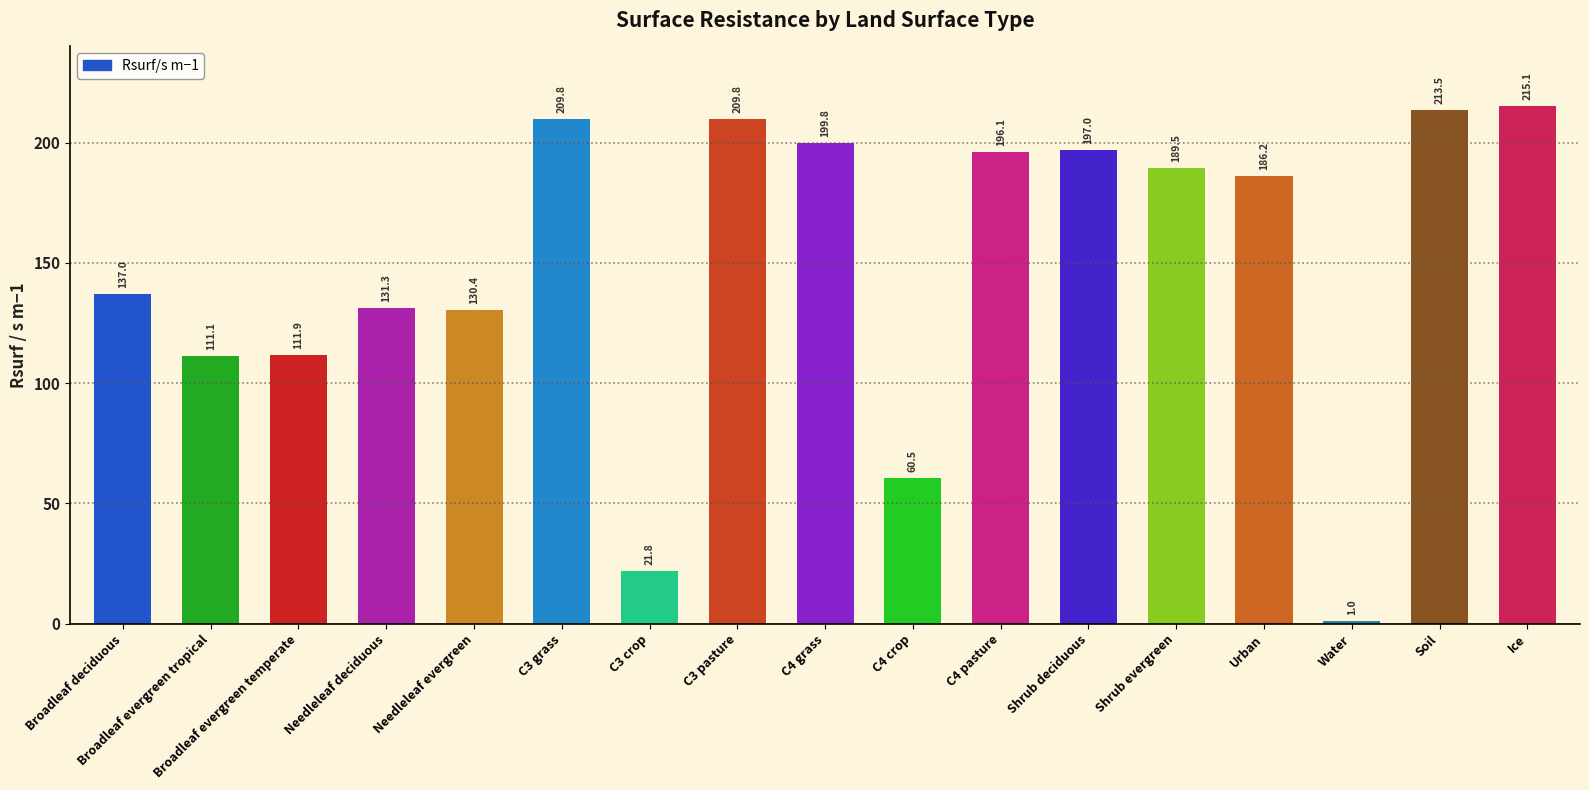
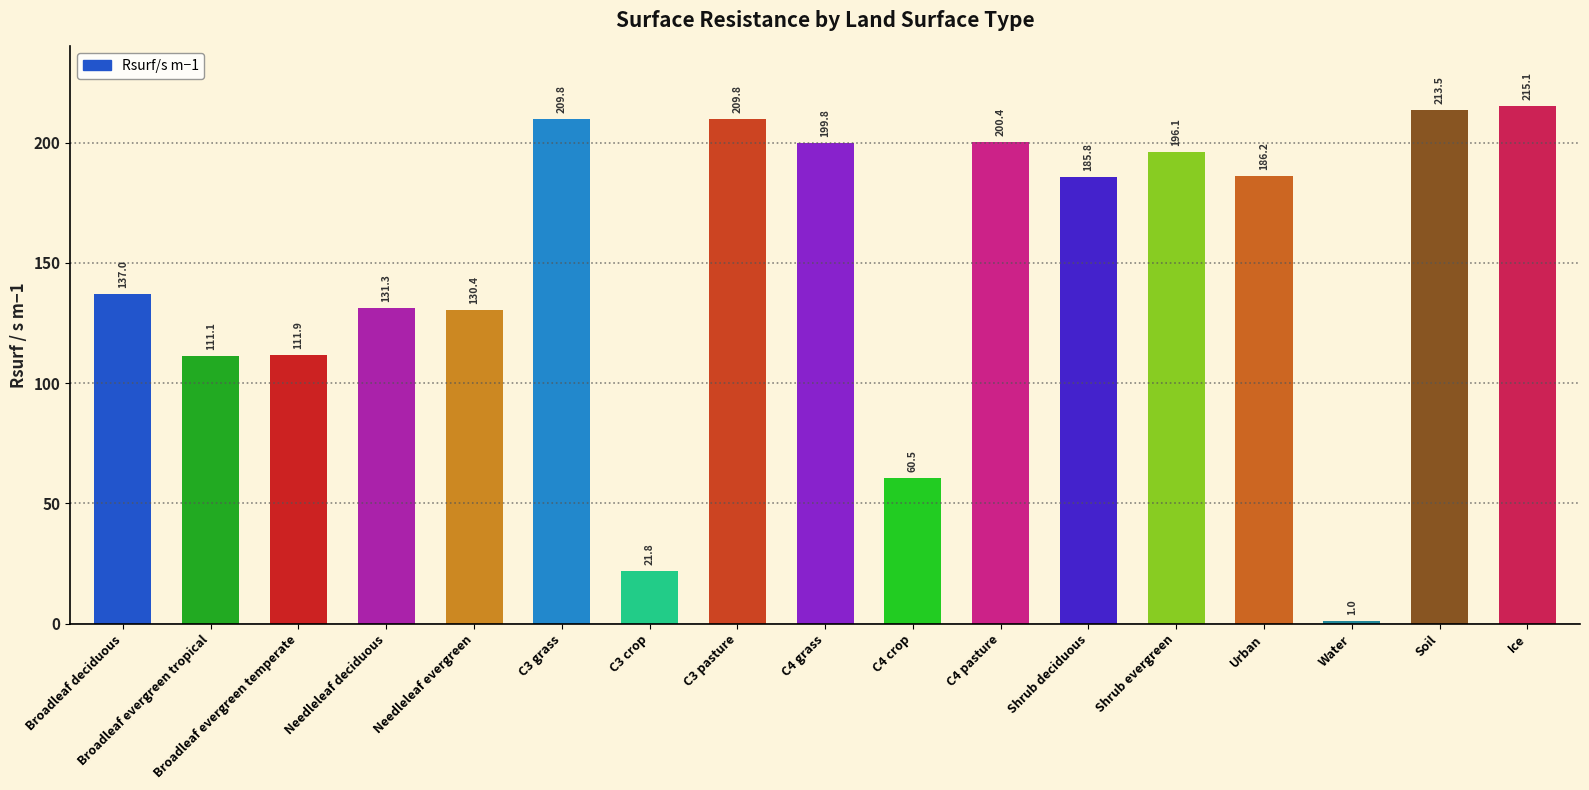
C4 pasture: 196.1 -> 200.4
Shrub deciduous: 197.0 -> 185.8
Shrub evergreen: 189.5 -> 196.1
